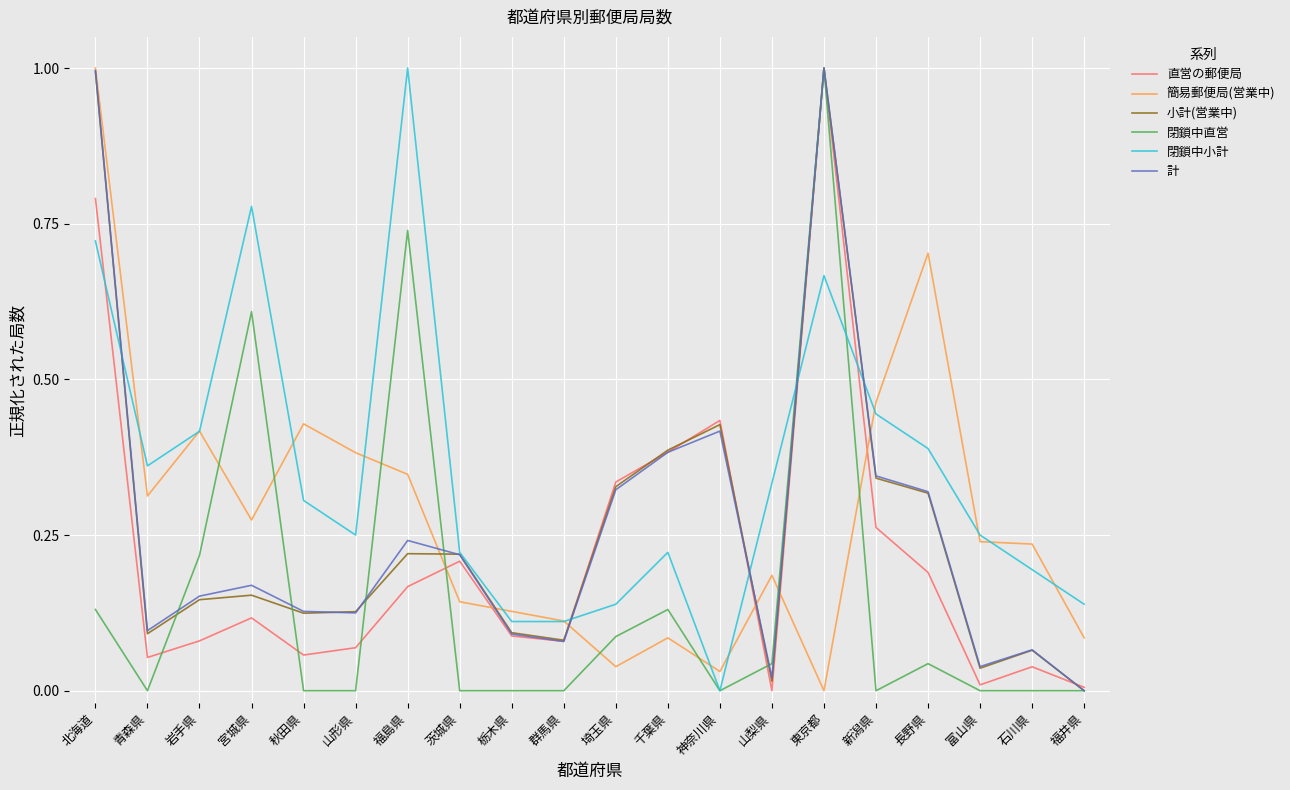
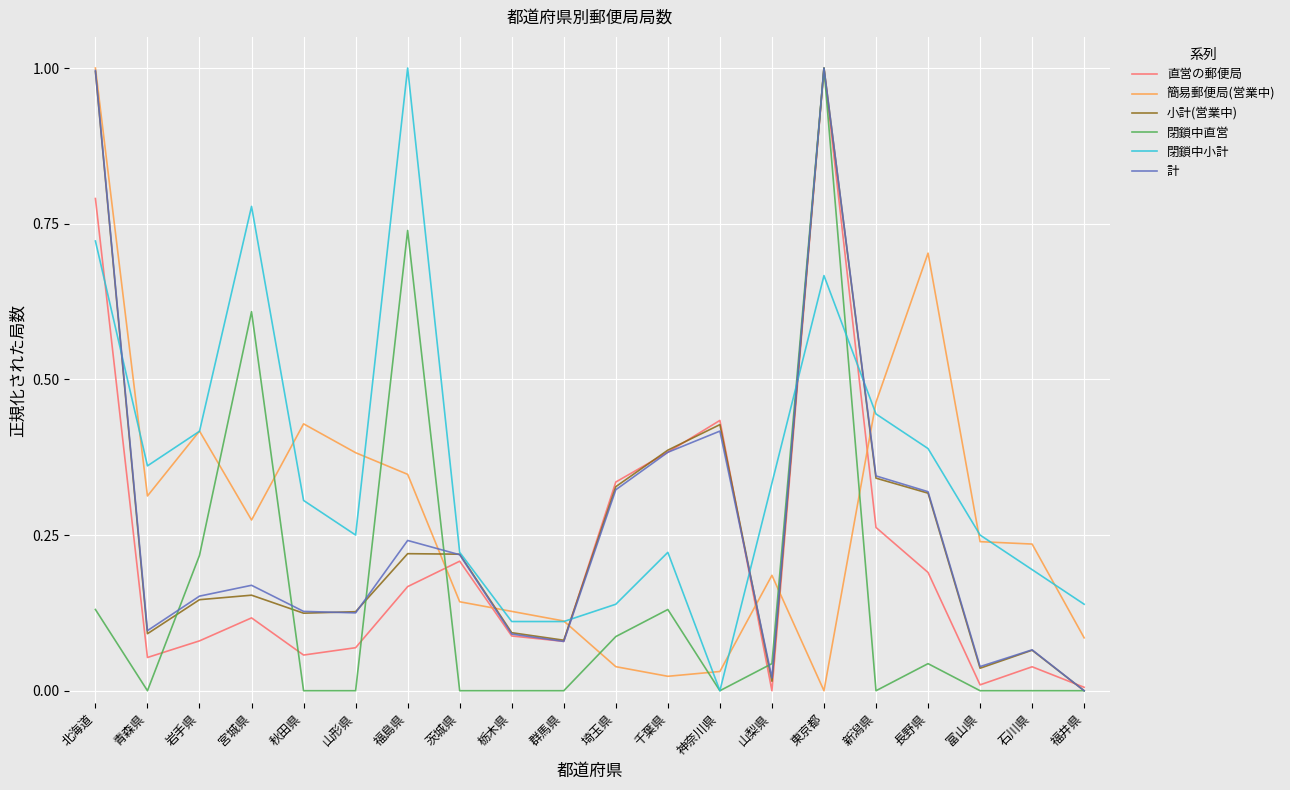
簡易郵便局(営業中), 千葉県: 0.08 -> 0.02
